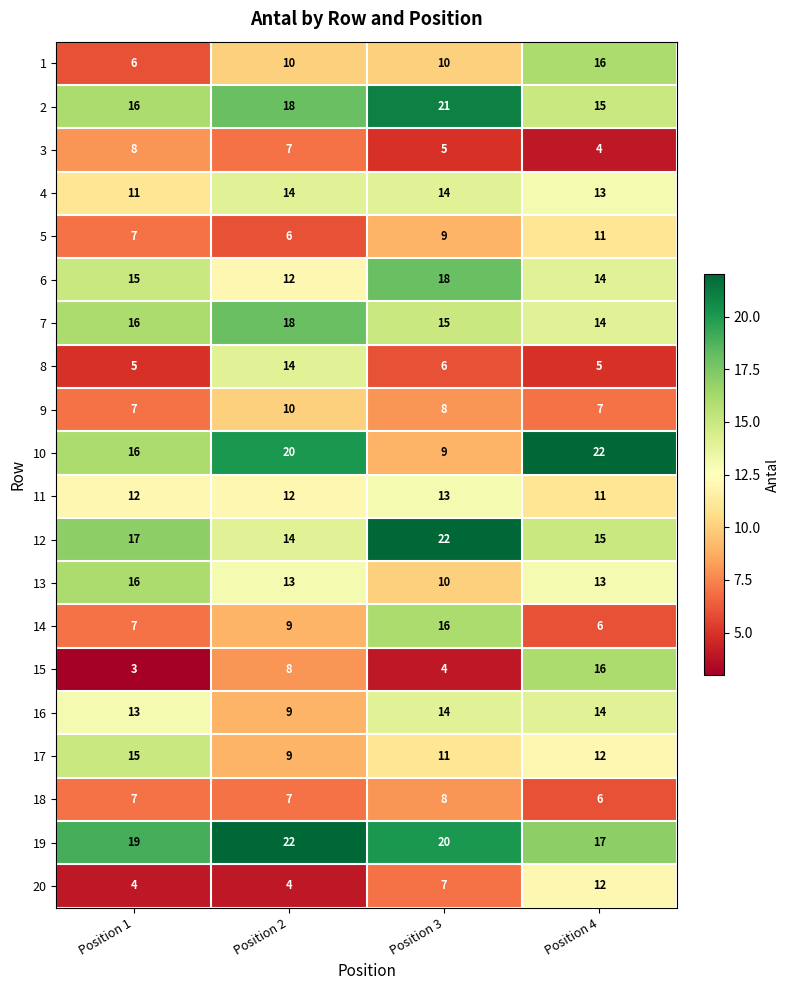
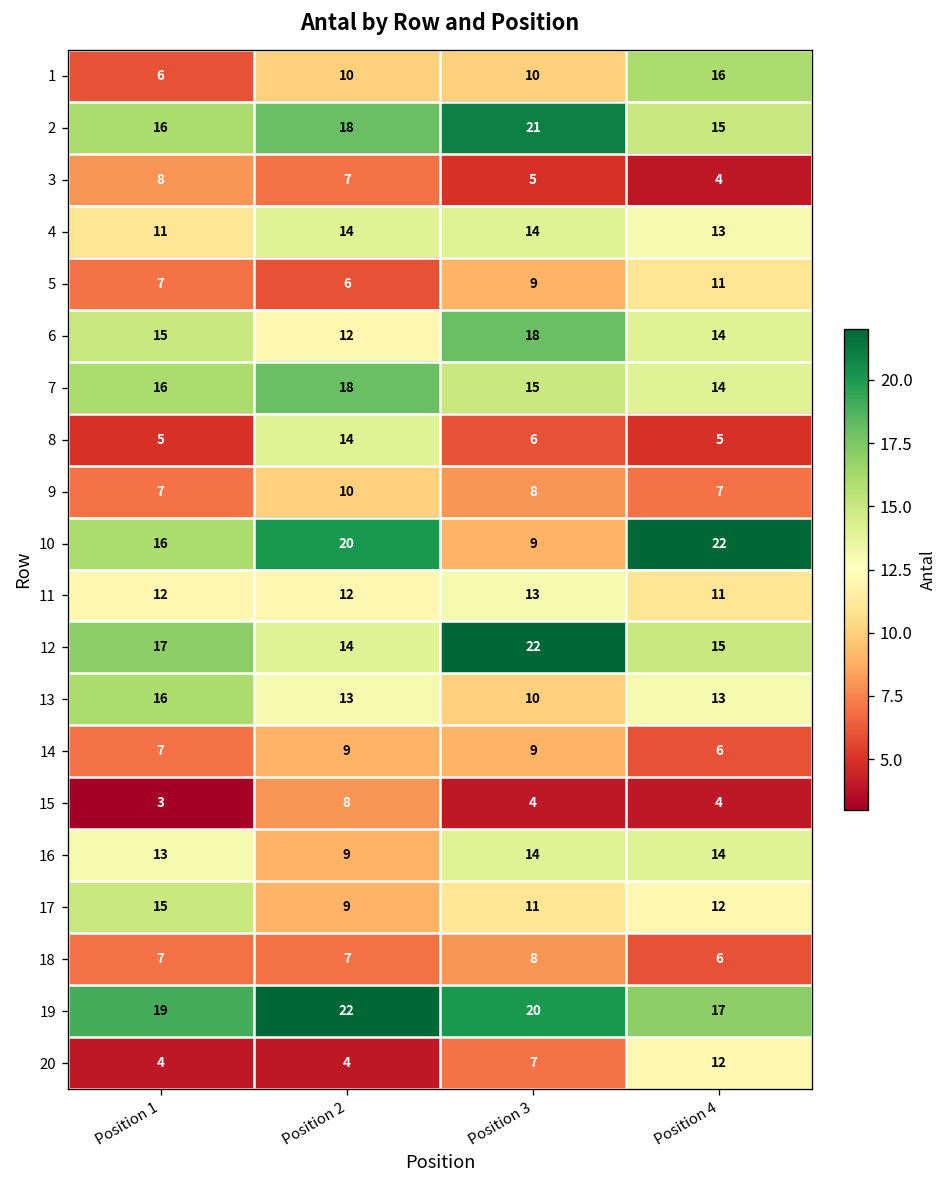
14, Position 3: 16 -> 9
15, Position 4: 16 -> 4
